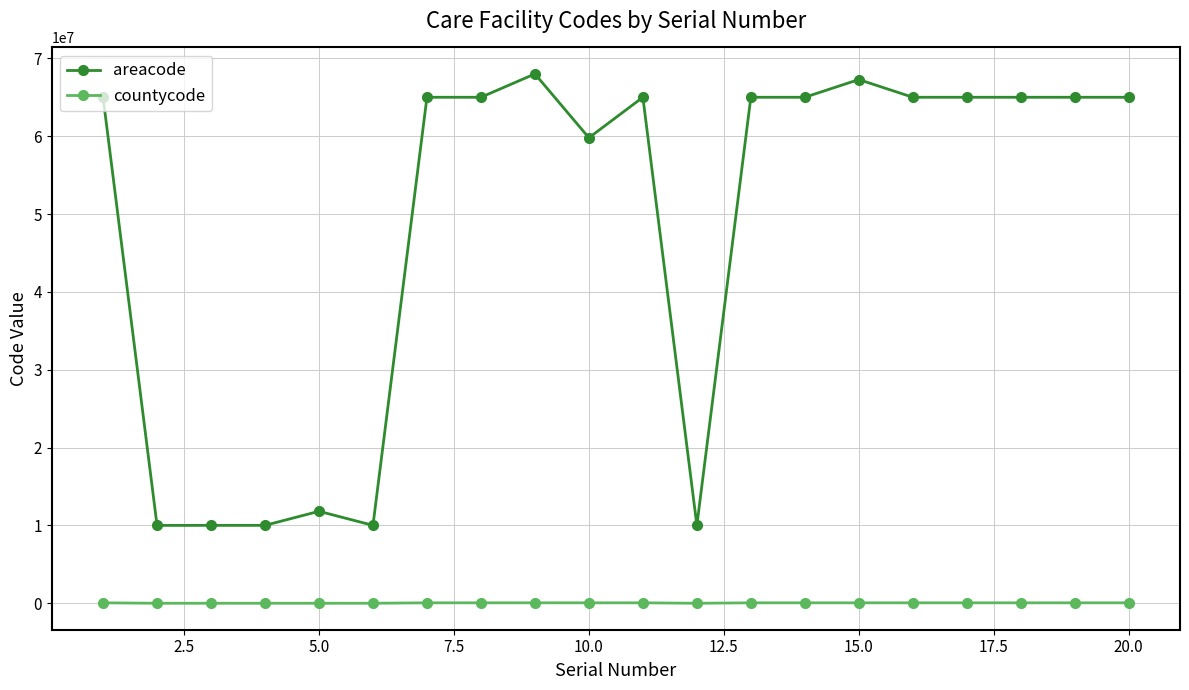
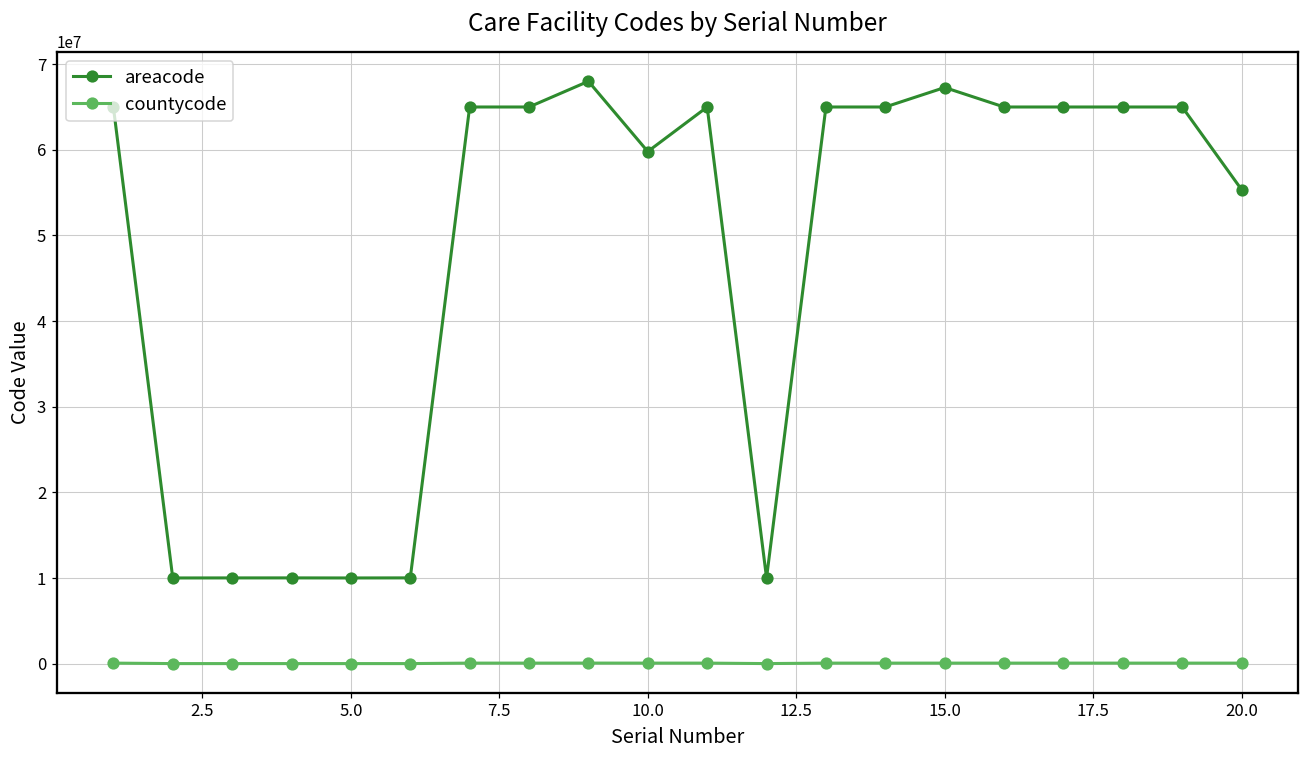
areacode, 5.0: 12000000 -> 10000000
areacode, 20.0: 65000000 -> 55000000
